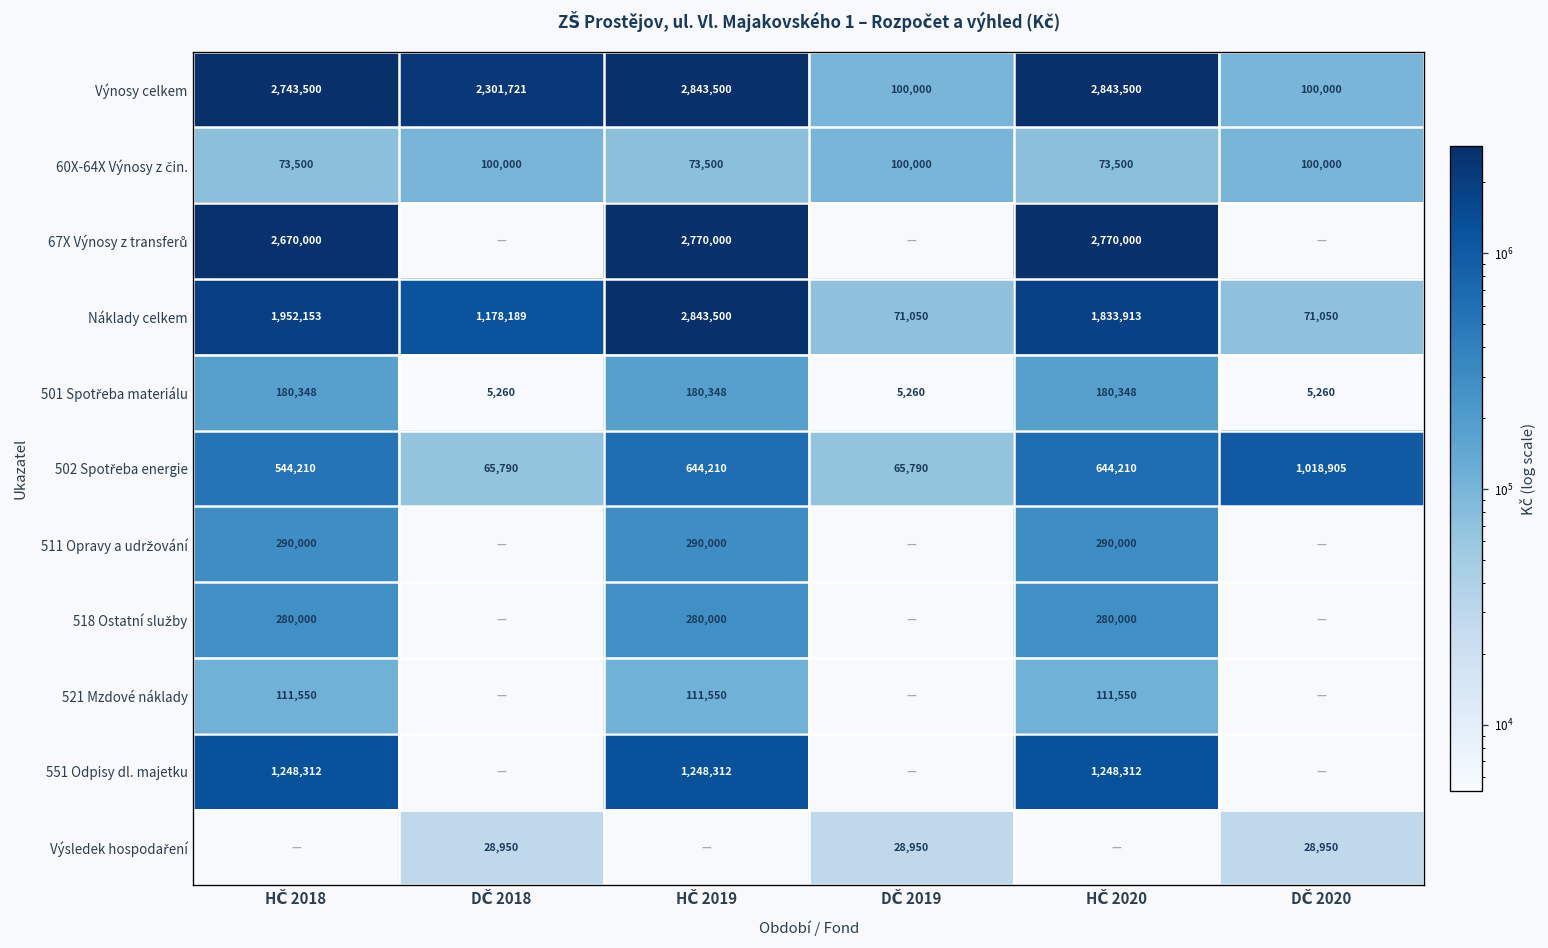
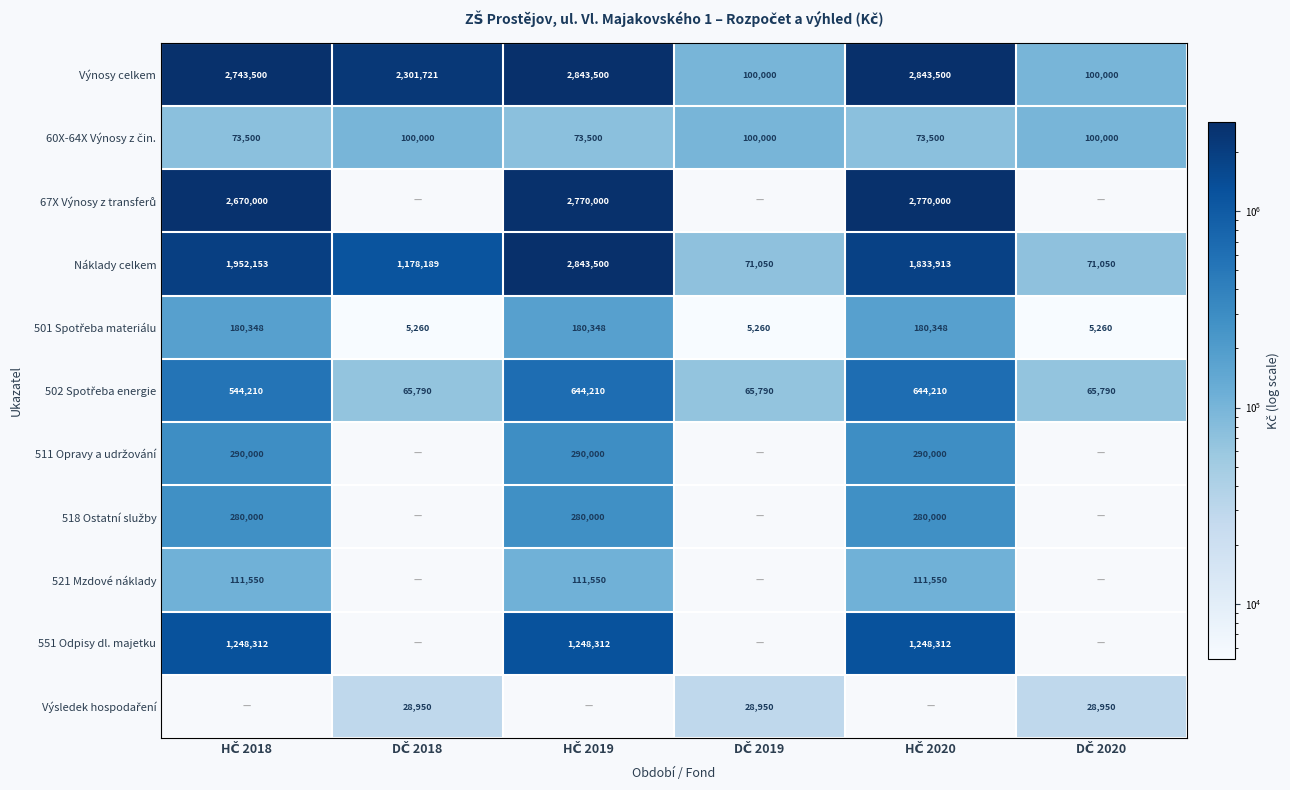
502 Spotřeba energie, DČ 2020: 1,018,905 -> 65,790
